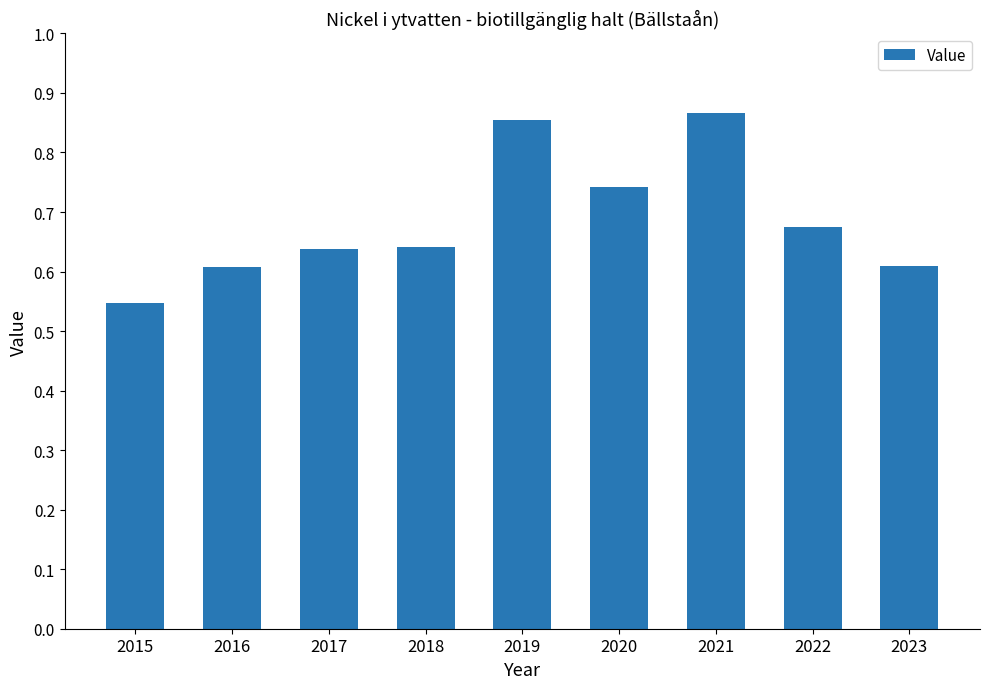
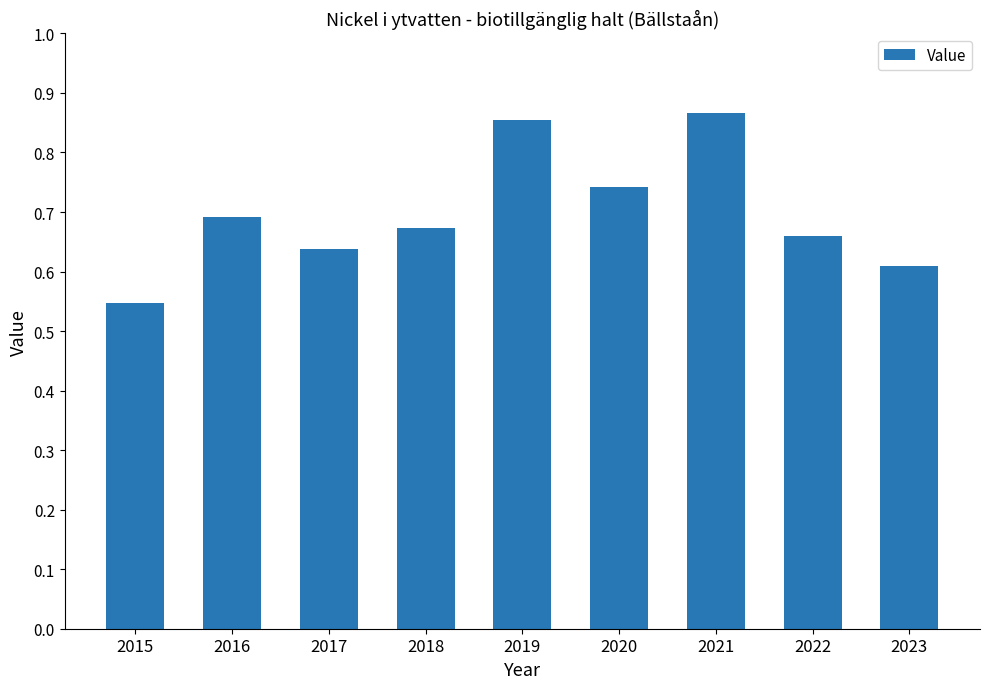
2016: 0.61 -> 0.69
2018: 0.64 -> 0.67
2022: 0.67 -> 0.66
